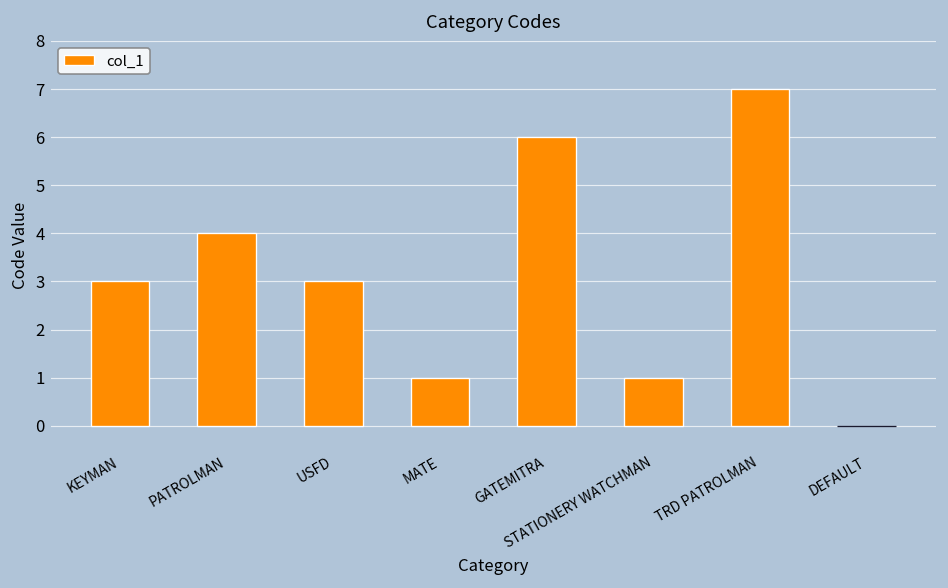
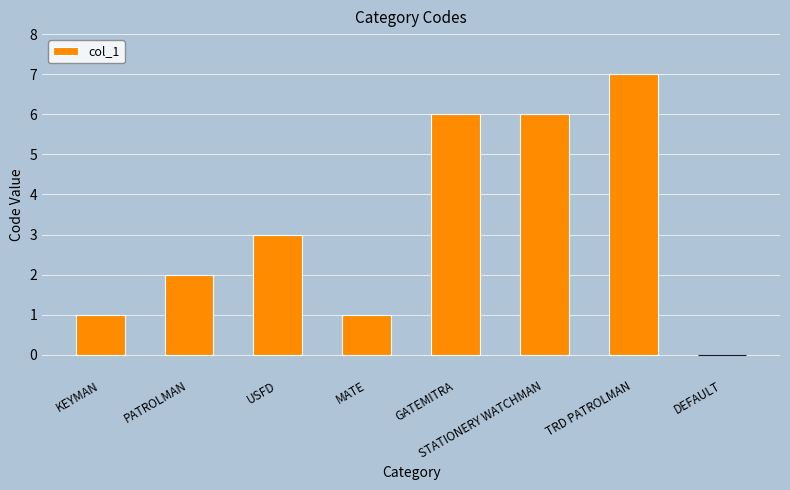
KEYMAN: 3 -> 1
PATROLMAN: 4 -> 2
STATIONERY WATCHMAN: 1 -> 6
